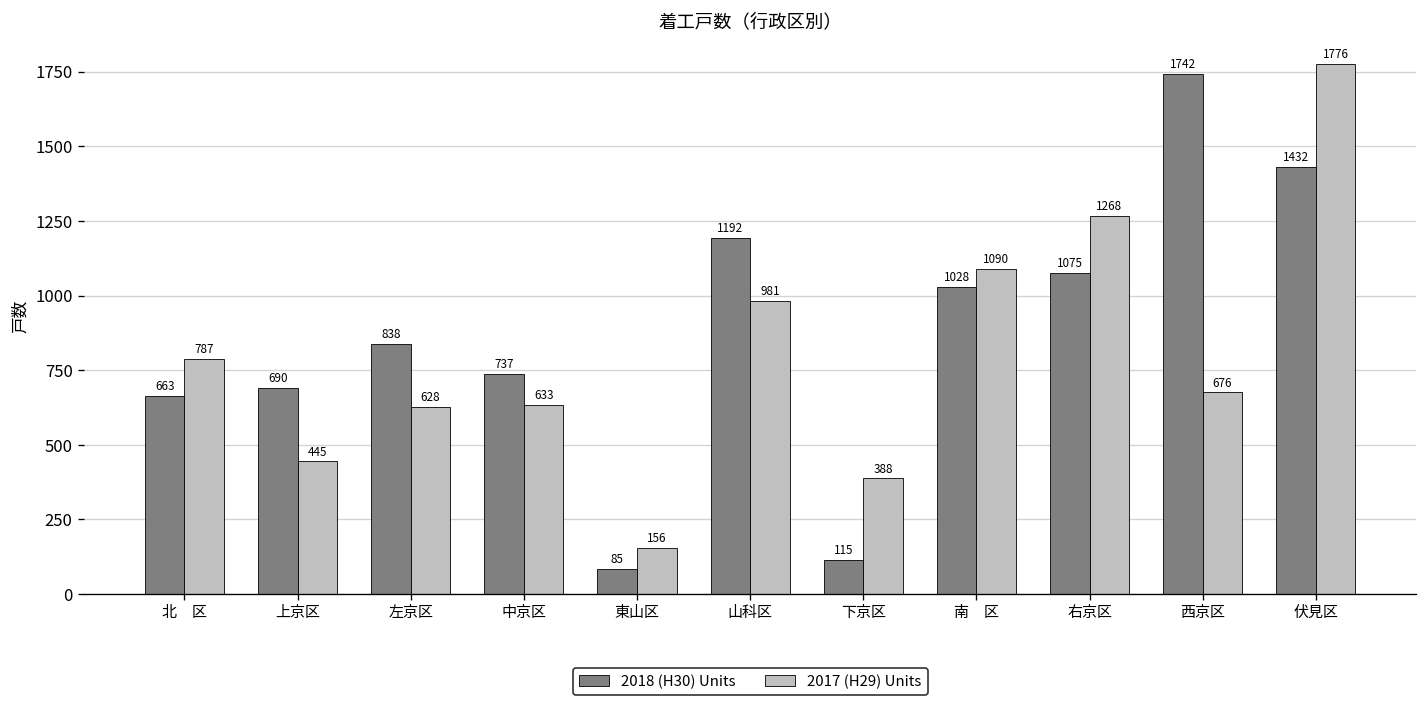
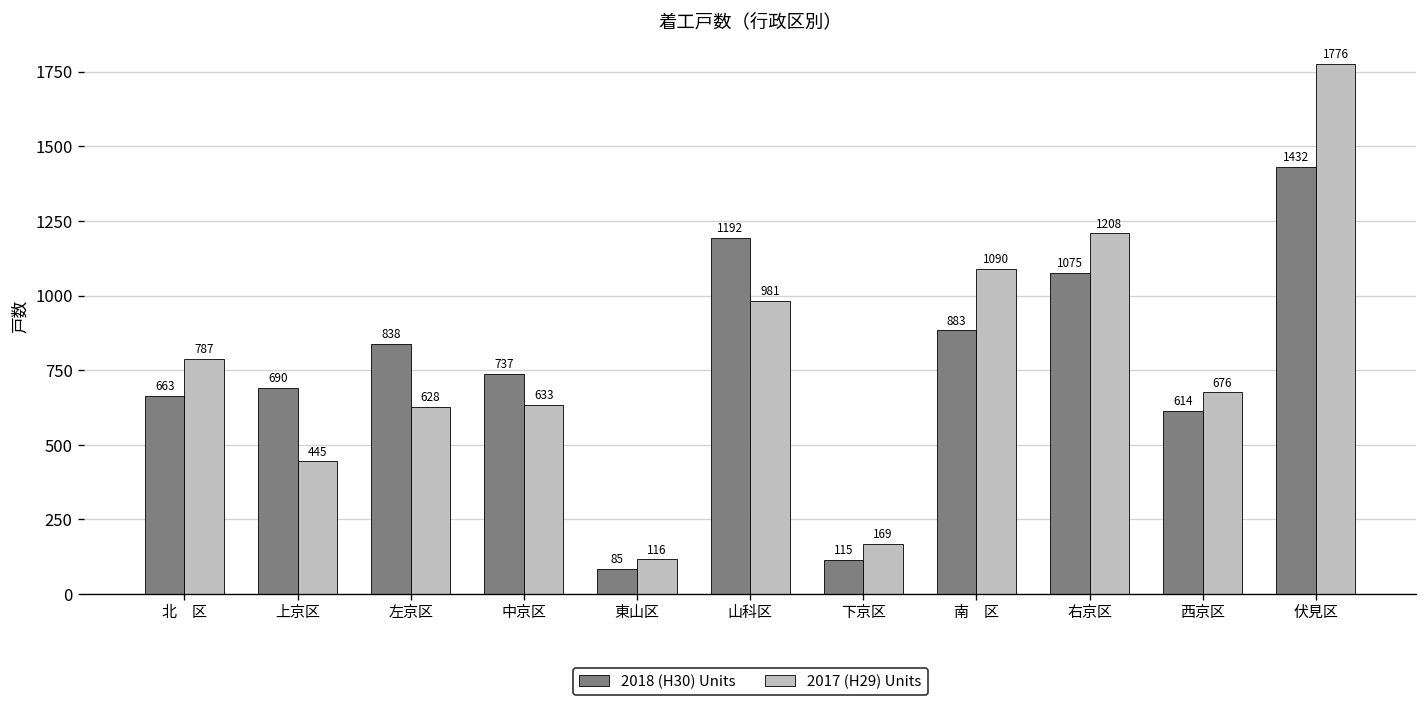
2017 (H29) Units, 東山区: 156 -> 116
2017 (H29) Units, 下京区: 388 -> 169
2018 (H30) Units, 南 区: 1028 -> 883
2017 (H29) Units, 右京区: 1268 -> 1208
2018 (H30) Units, 西京区: 1742 -> 614
